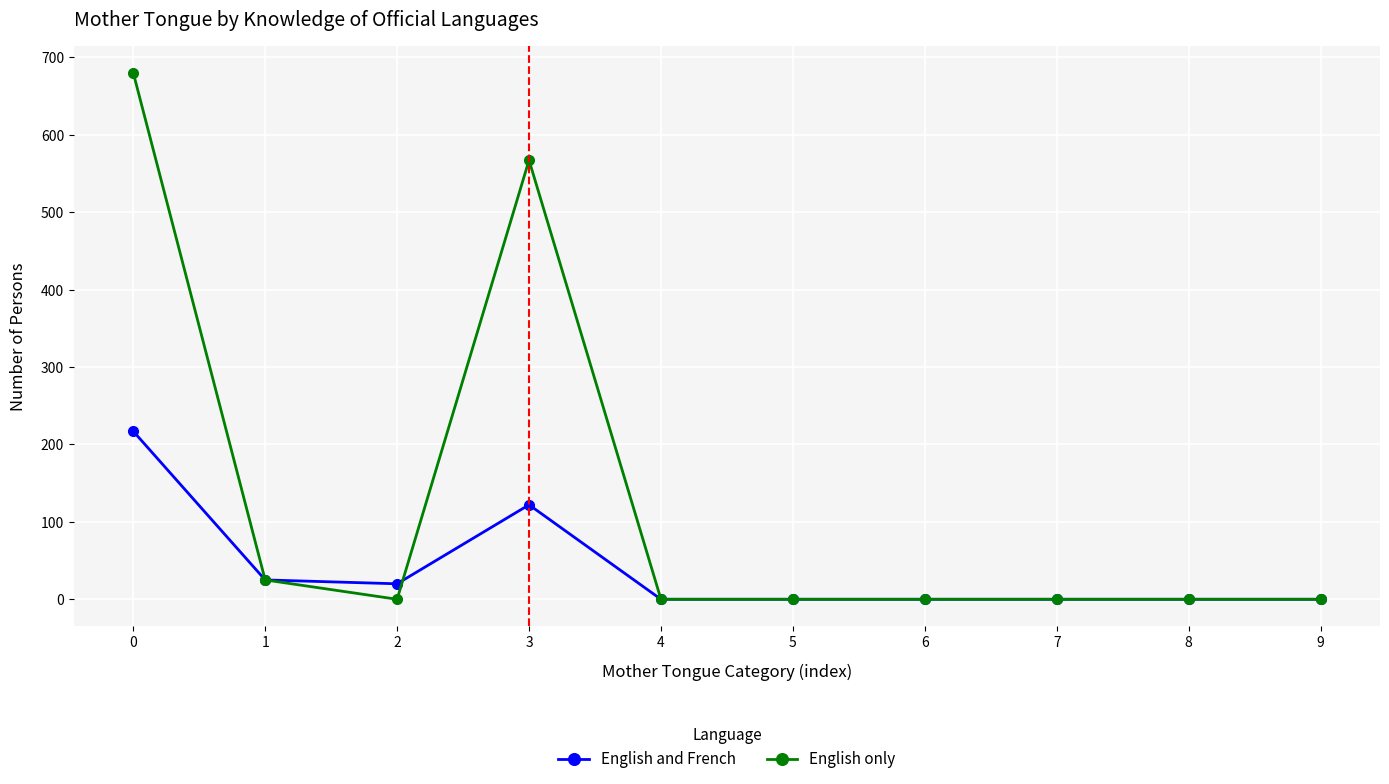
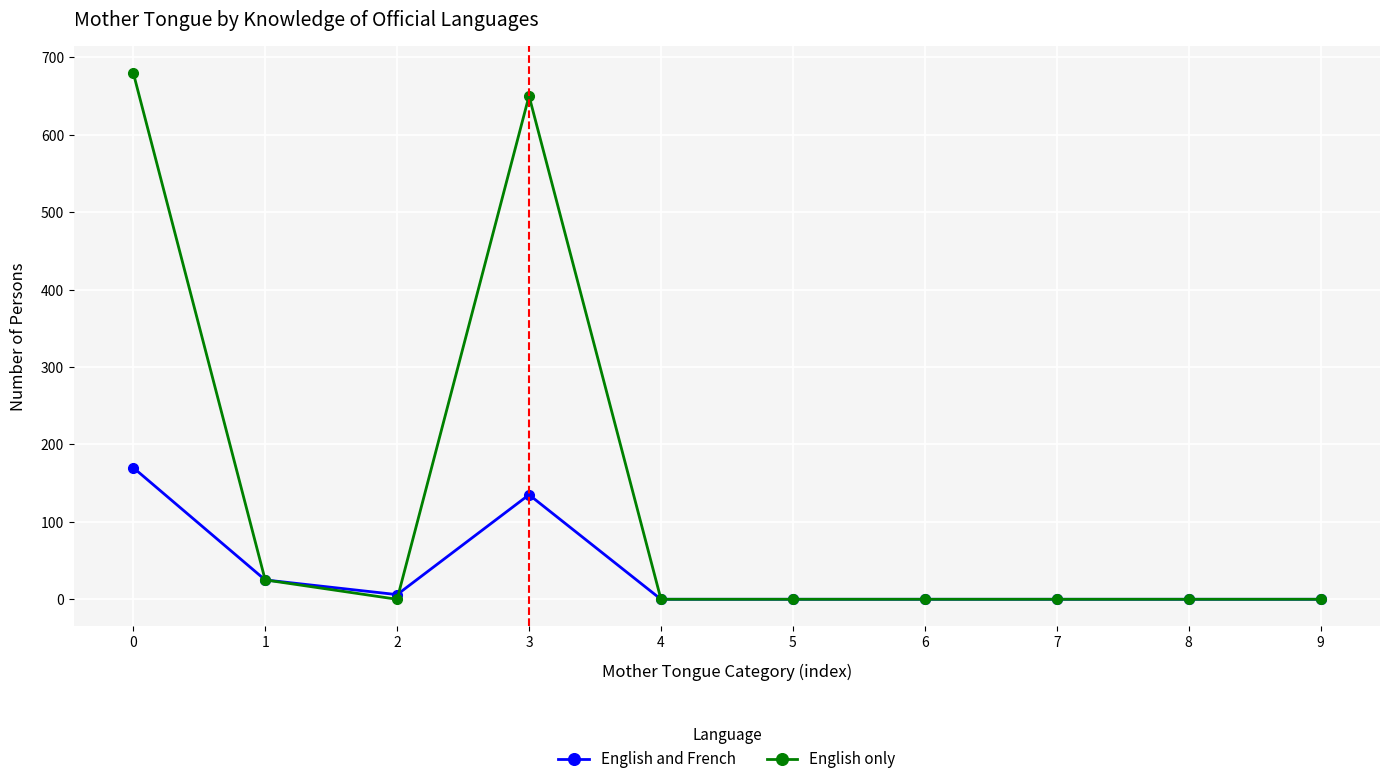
English and French, 0: 220 -> 170
English and French, 2: 20 -> 10
English and French, 3: 120 -> 140
English only, 3: 570 -> 650
